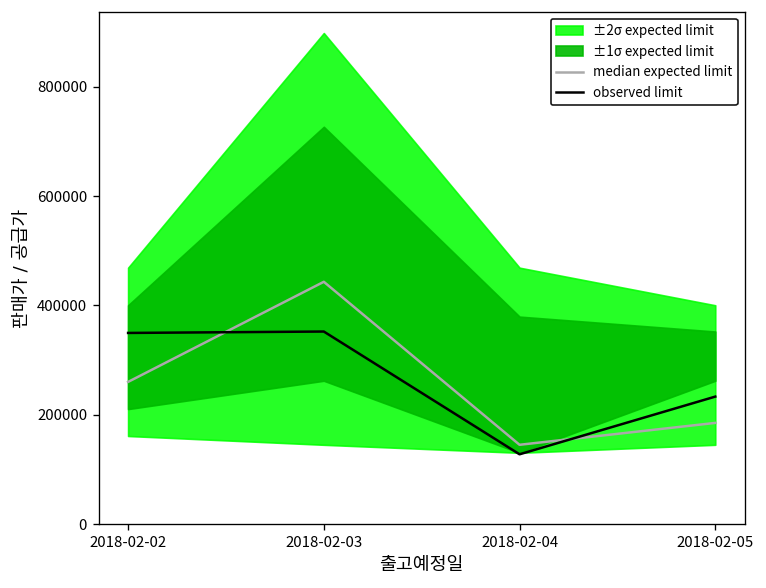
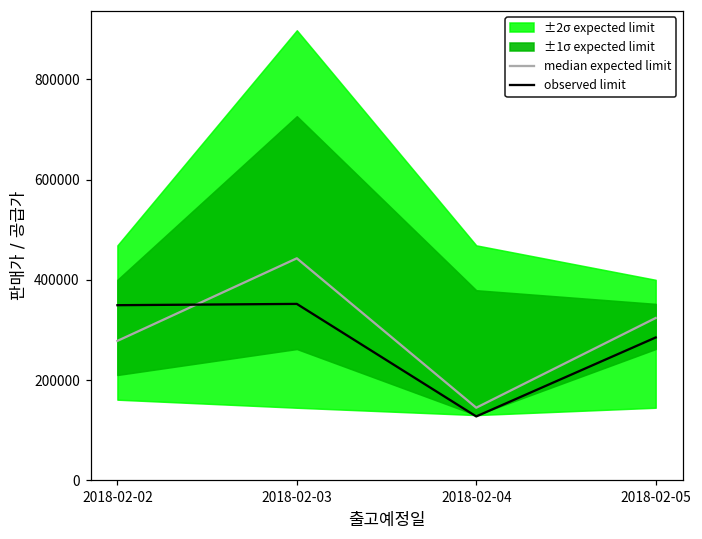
median expected limit, 2018-02-02: 260000 -> 280000
median expected limit, 2018-02-05: 190000 -> 320000
observed limit, 2018-02-05: 230000 -> 290000
